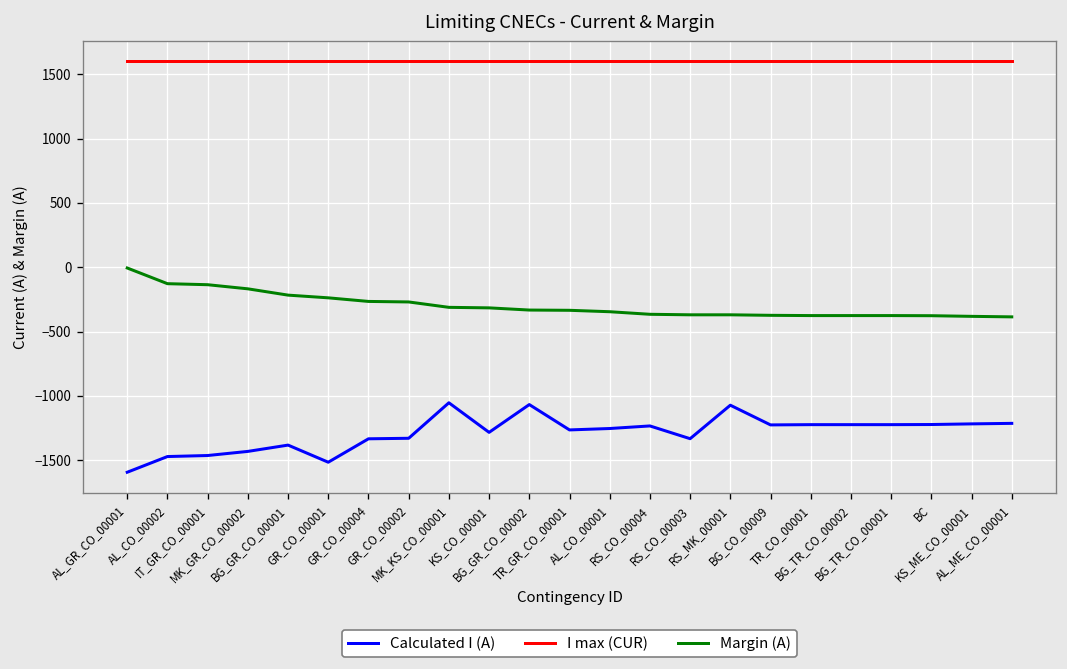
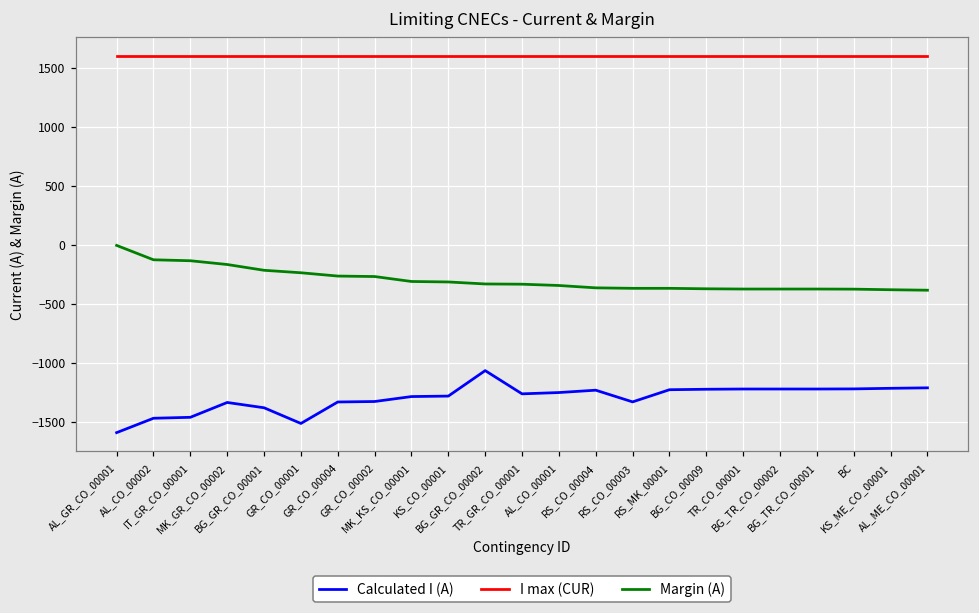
Calculated I (A), MK_GR_CO_00002: -1430 -> -1340
Calculated I (A), MK_KS_CO_00001: -1050 -> -1290
Calculated I (A), RS_MK_00001: -1070 -> -1230
